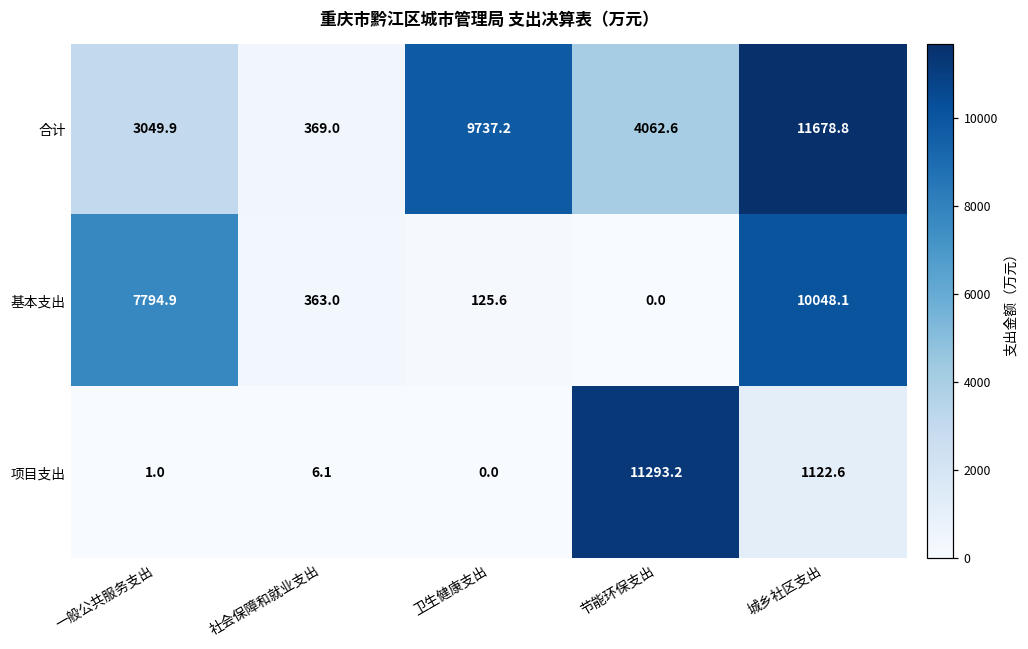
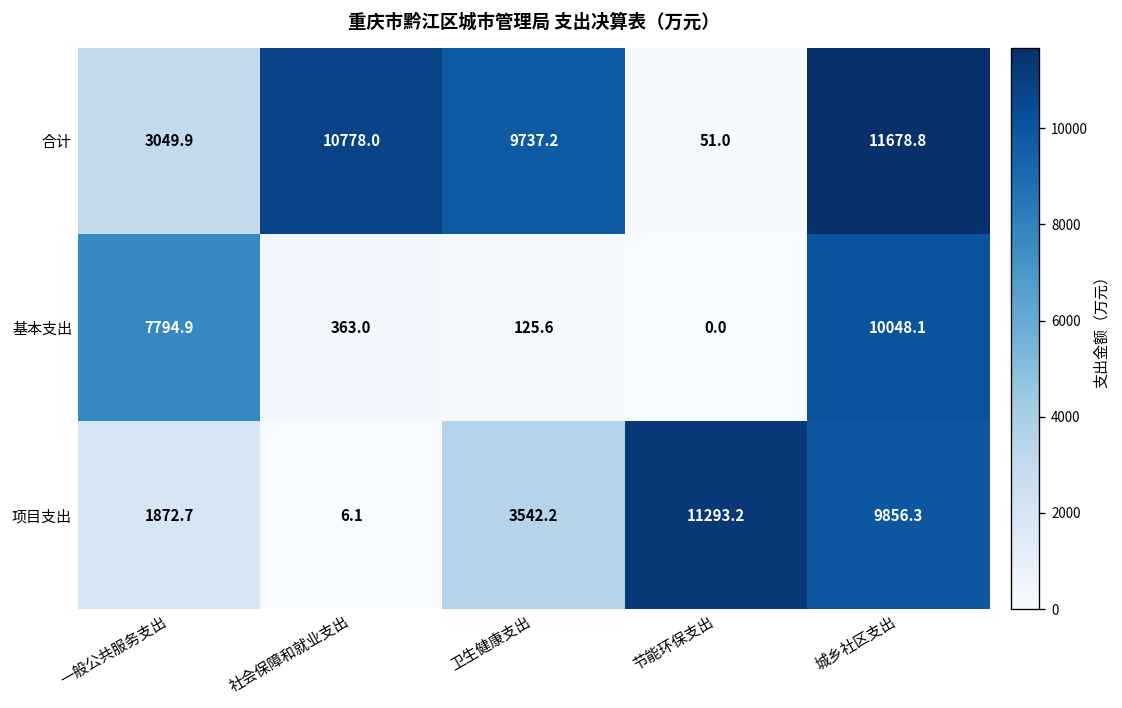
合计, 社会保障和就业支出: 369.0 -> 10778.0
合计, 节能环保支出: 4062.6 -> 51.0
项目支出, 一般公共服务支出: 1.0 -> 1872.7
项目支出, 卫生健康支出: 0.0 -> 3542.2
项目支出, 城乡社区支出: 1122.6 -> 9856.3
